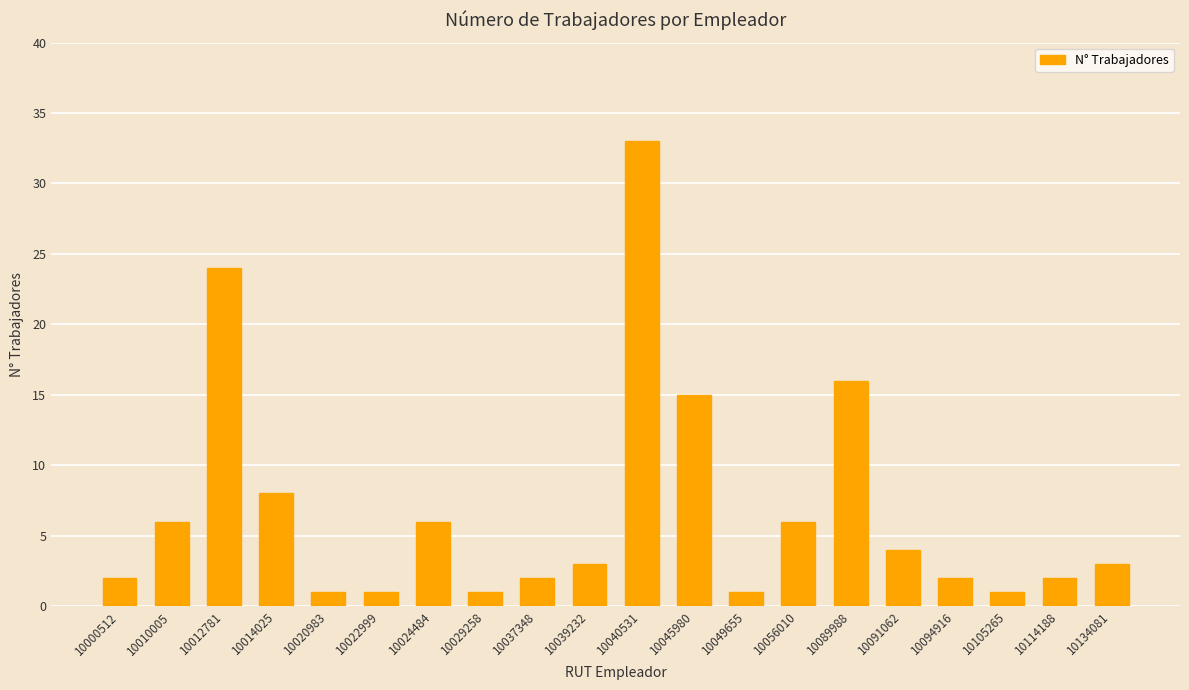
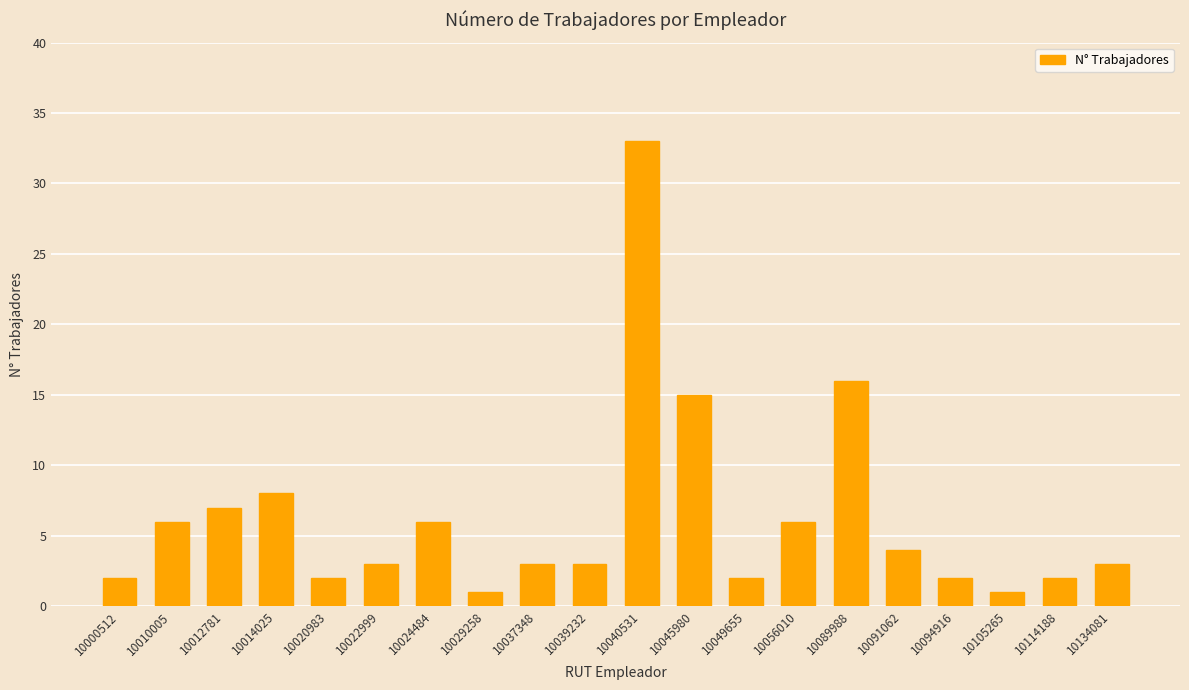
10012781: 24 -> 7
10020983: 1 -> 2
10022999: 1 -> 3
10037348: 2 -> 3
10049655: 1 -> 2
